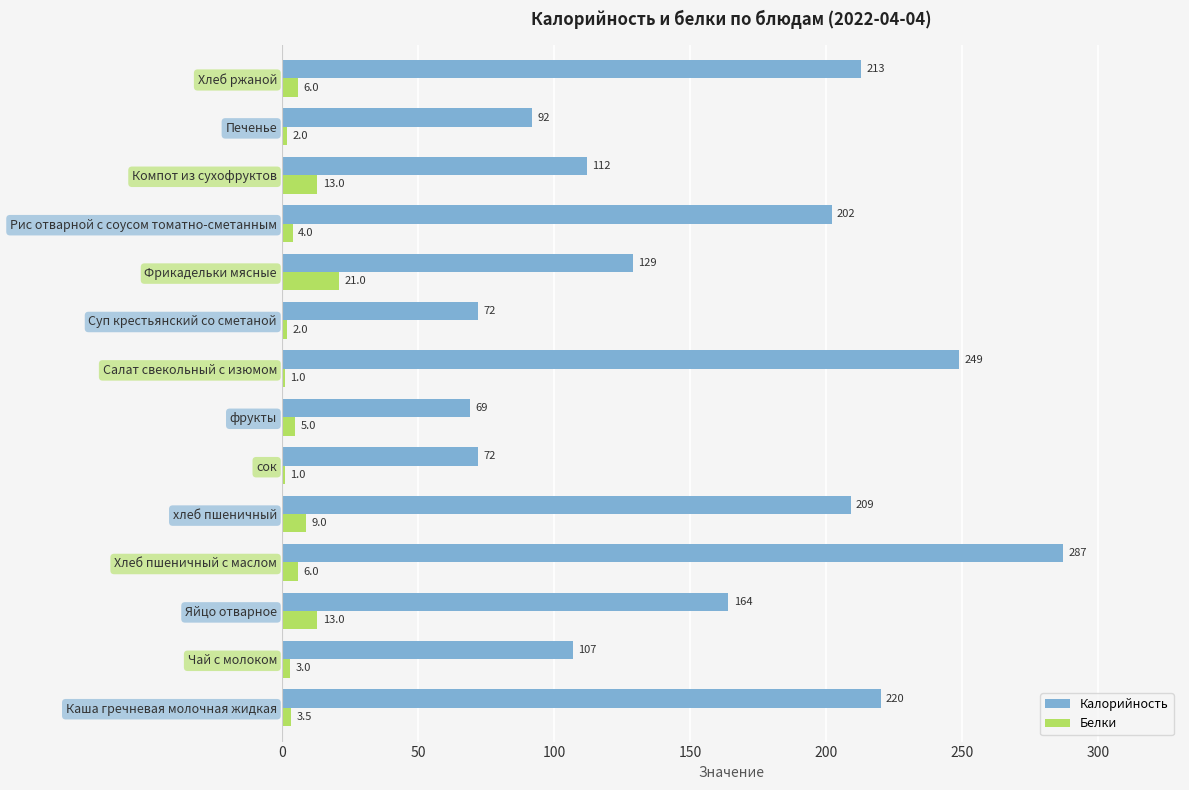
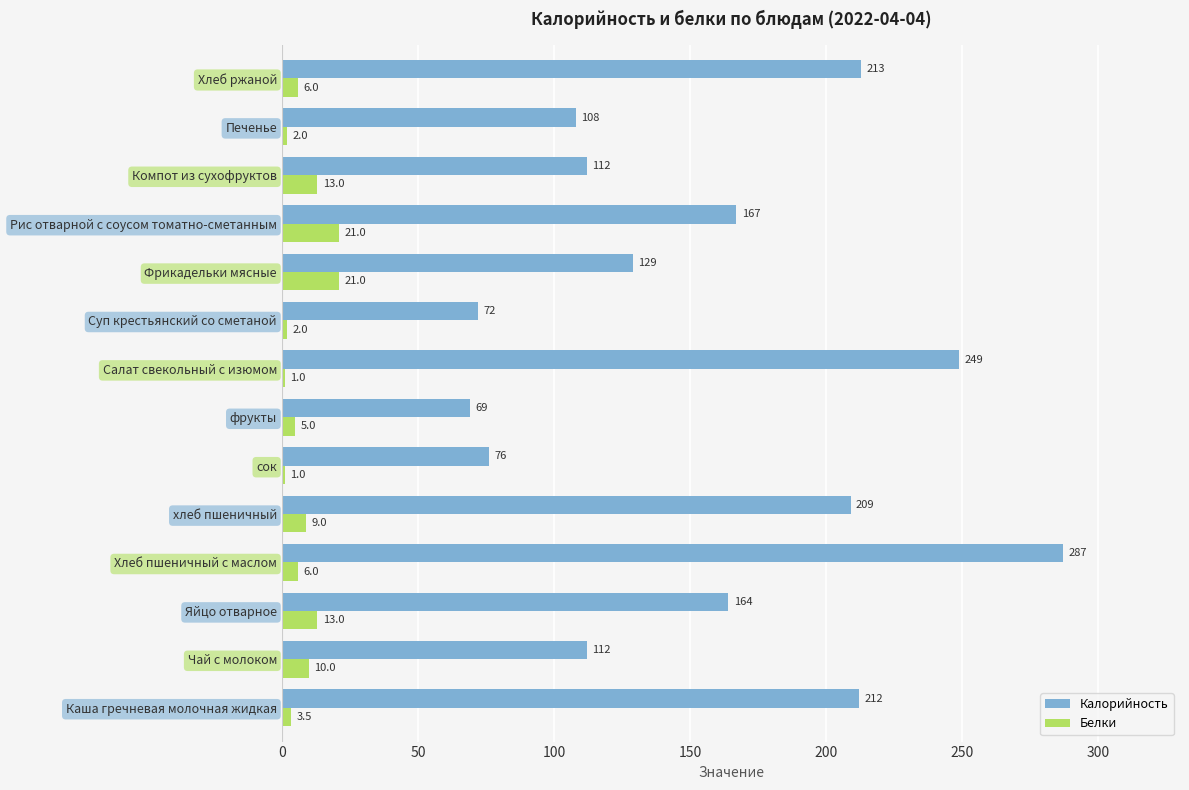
Калорийность, Печенье: 92 -> 108
Калорийность, Рис отварной с соусом томатно-сметанным: 202 -> 167
Белки, Рис отварной с соусом томатно-сметанным: 4.0 -> 21.0
Калорийность, сок: 72 -> 76
Калорийность, Чай с молоком: 107 -> 112
Белки, Чай с молоком: 3.0 -> 10.0
Калорийность, Каша гречневая молочная жидкая: 220 -> 212
